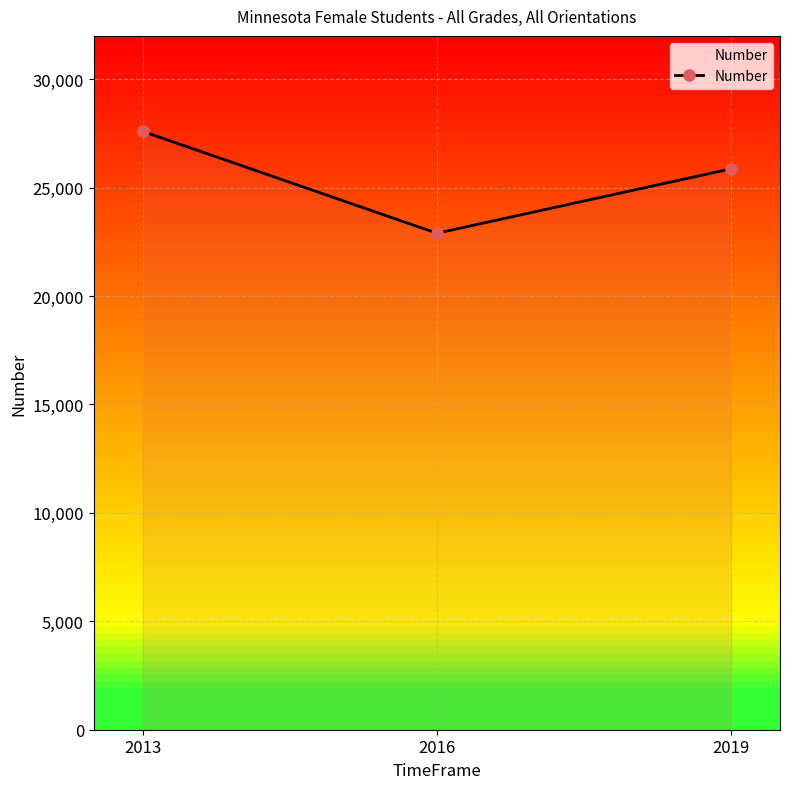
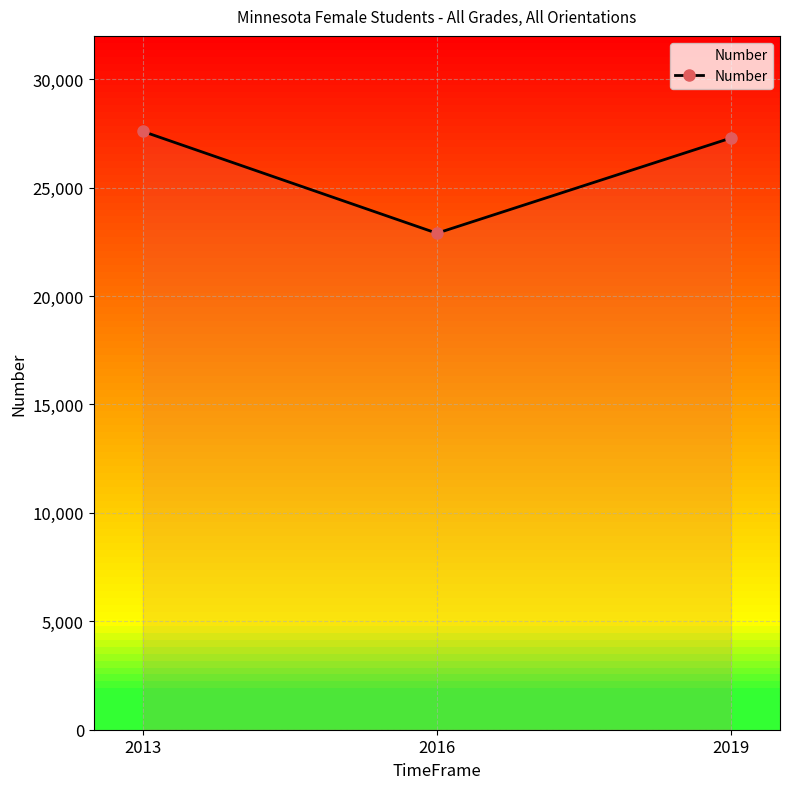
2019: 25,900 -> 27,300
